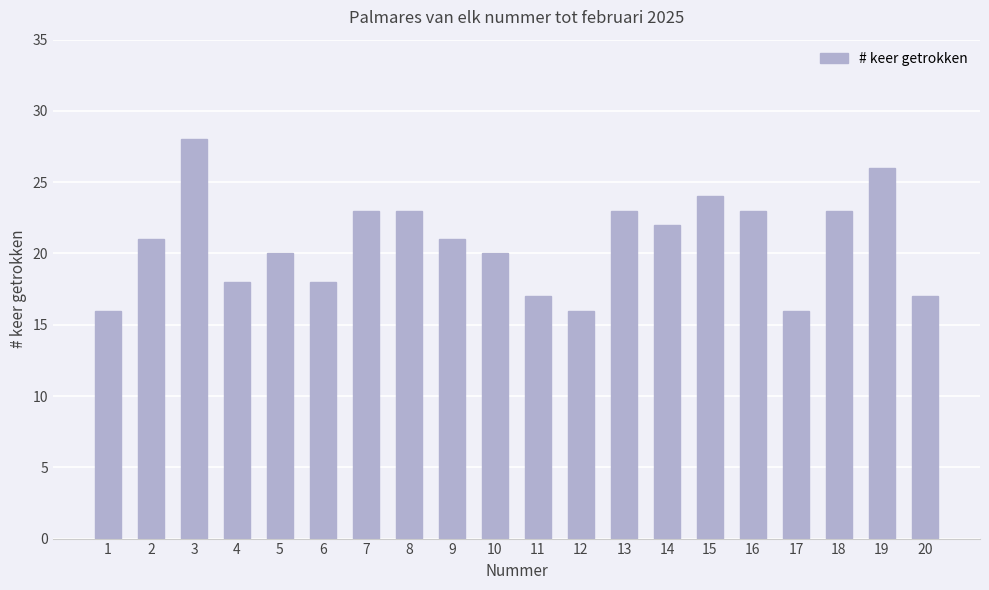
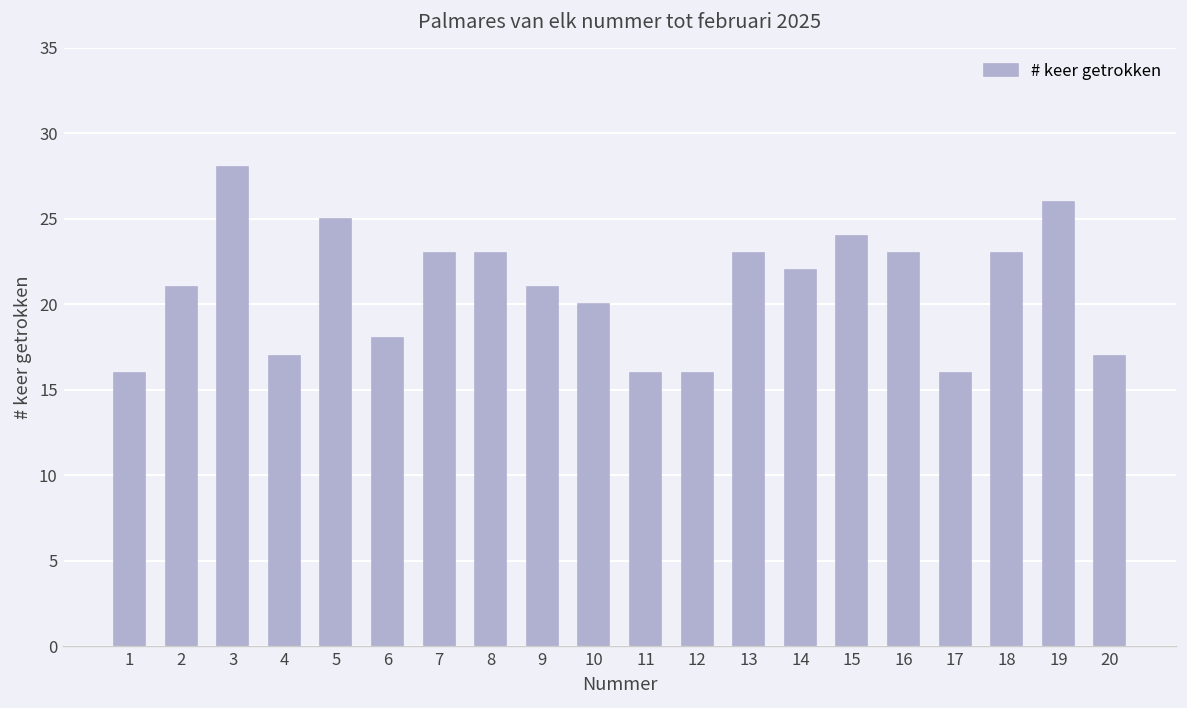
4: 18 -> 17
5: 20 -> 25
11: 17 -> 16
